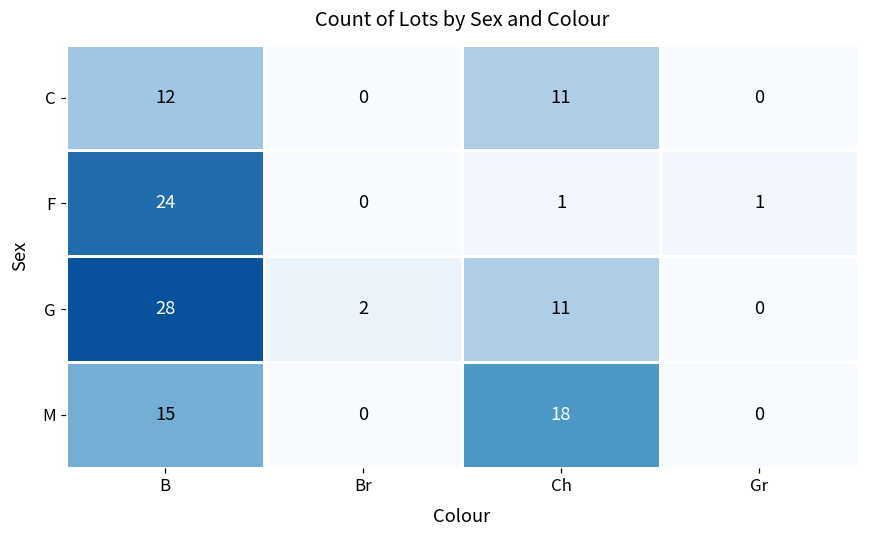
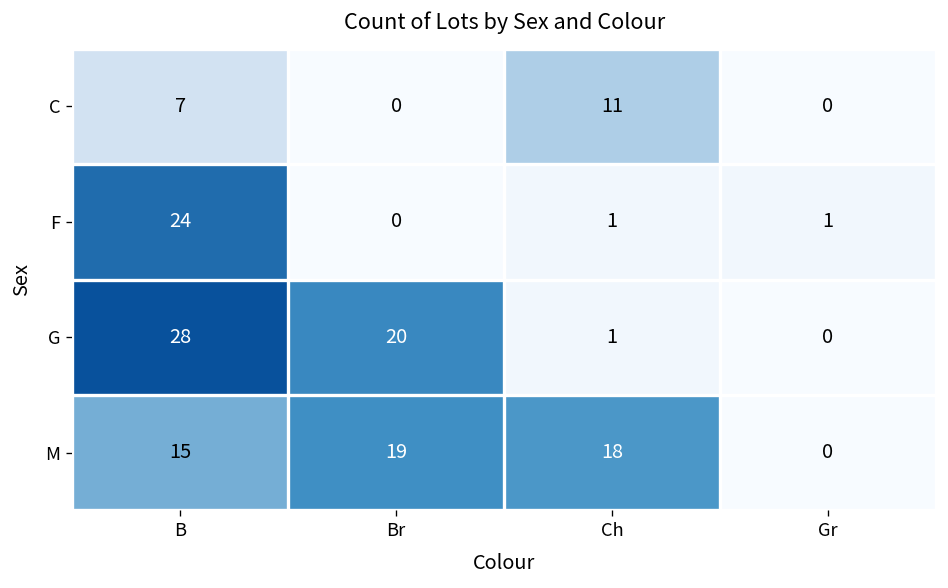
C, B: 12 -> 7
G, Br: 2 -> 20
G, Ch: 11 -> 1
M, Br: 0 -> 19
